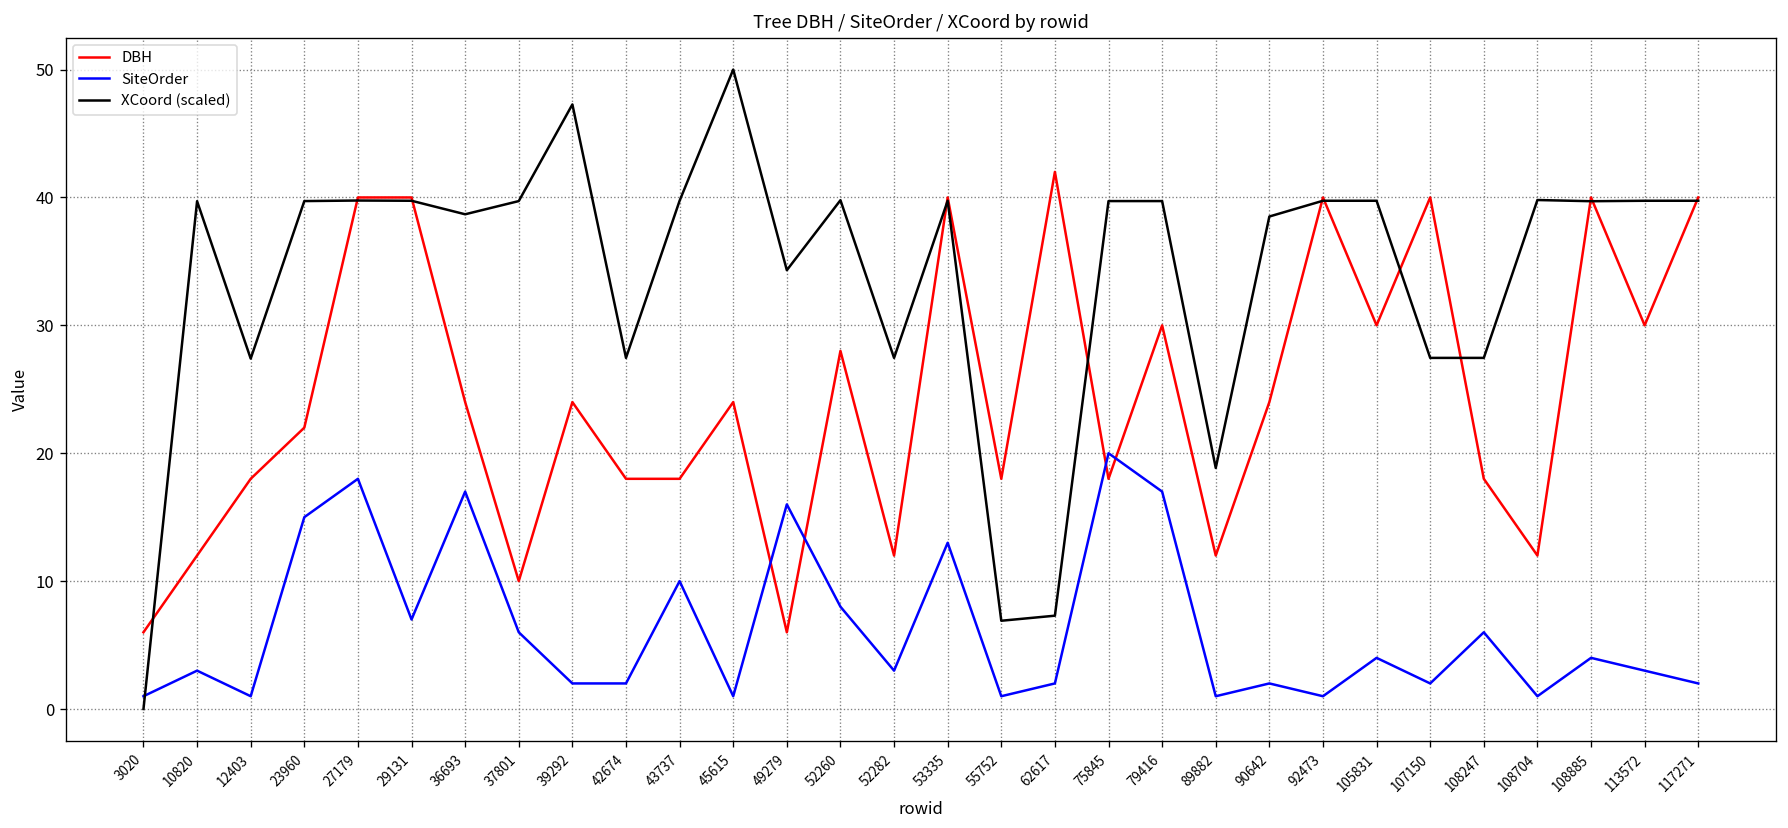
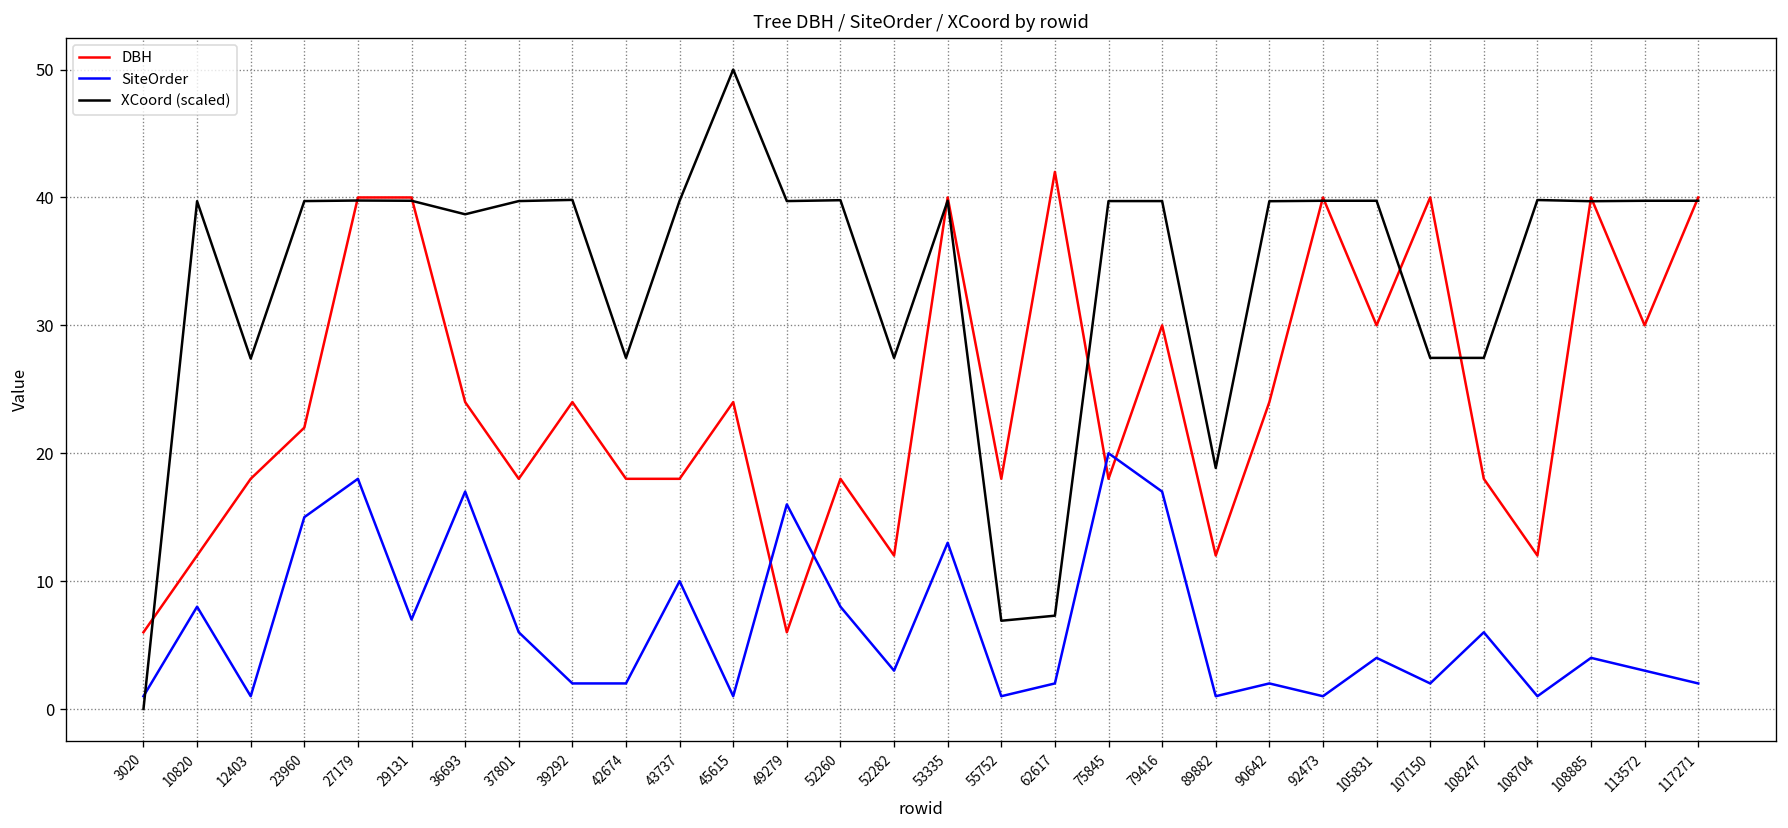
SiteOrder, 10820: 3 -> 8
DBH, 37801: 10 -> 18
XCoord (scaled), 39292: 47.3 -> 39.8
XCoord (scaled), 49279: 34.3 -> 39.7
DBH, 52260: 28 -> 18
XCoord (scaled), 90642: 38.5 -> 39.7
